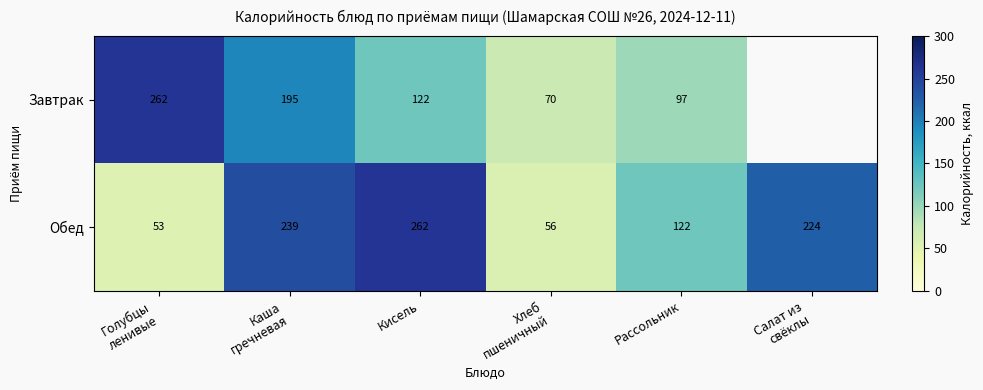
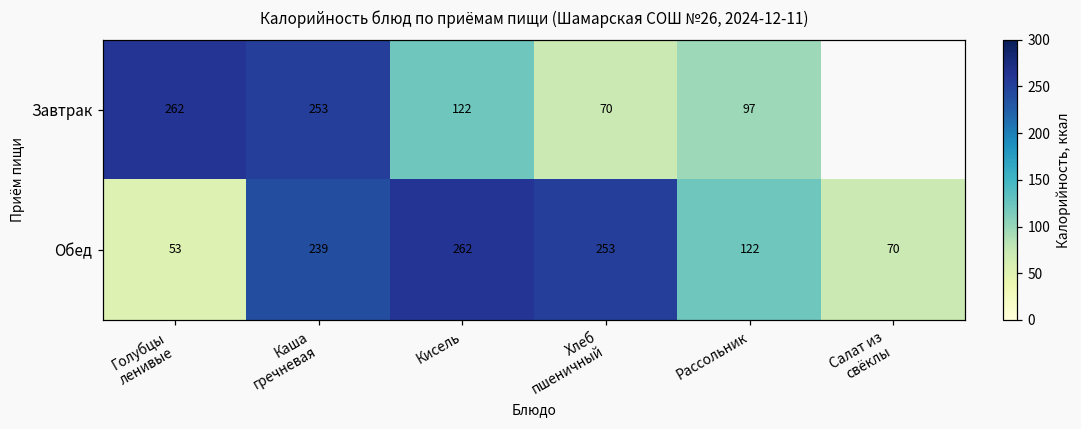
Завтрак, Каша гречневая: 195 -> 253
Обед, Хлеб пшеничный: 56 -> 253
Обед, Салат из свёклы: 224 -> 70
